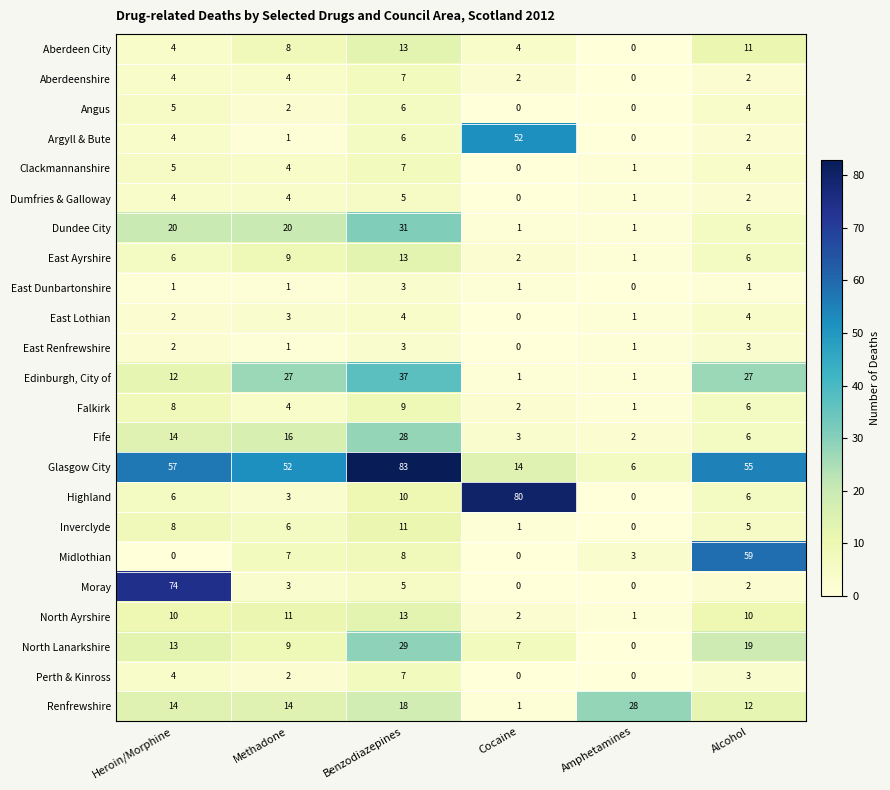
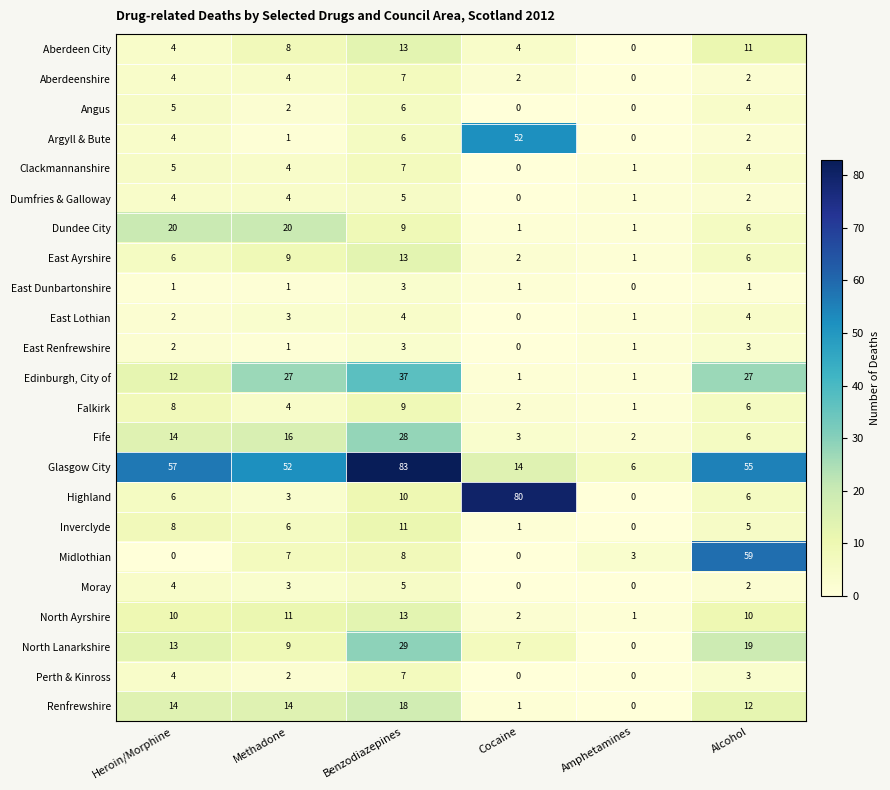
Dundee City, Benzodiazepines: 31 -> 9
Moray, Heroin/Morphine: 74 -> 4
Renfrewshire, Amphetamines: 28 -> 0
